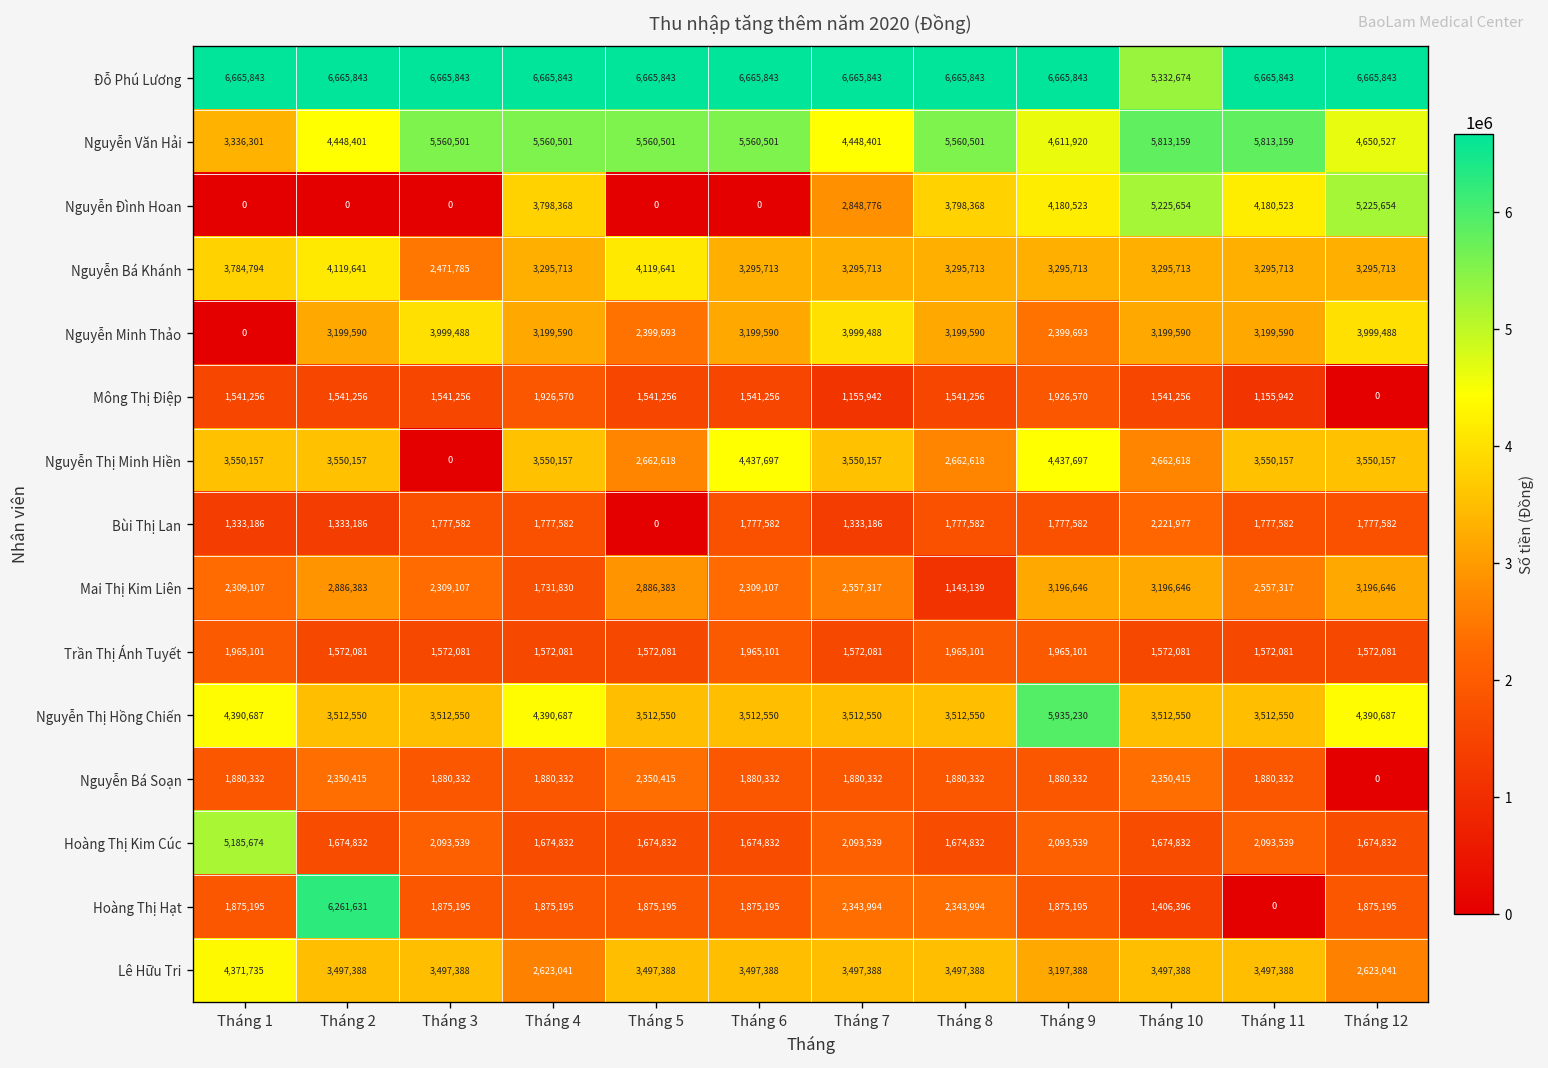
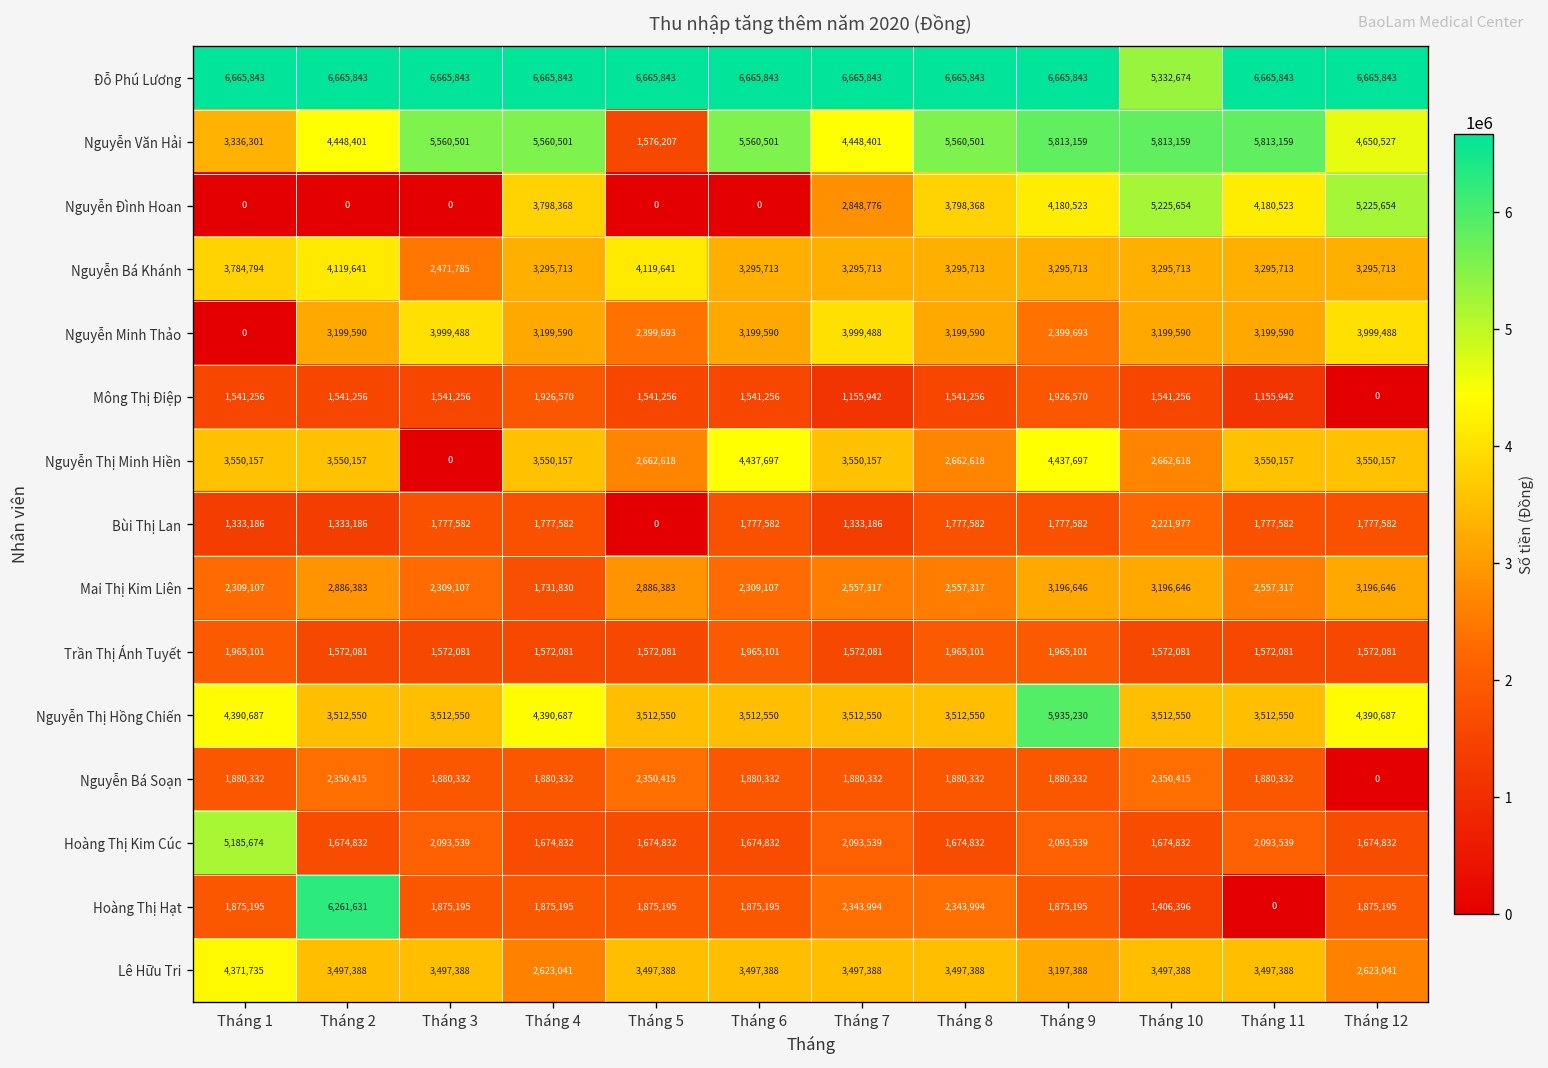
Nguyễn Văn Hải, Tháng 5: 5,560,501 -> 1,576,207
Nguyễn Văn Hải, Tháng 9: 4,611,920 -> 5,813,159
Mai Thị Kim Liên, Tháng 8: 1,143,139 -> 2,557,317
